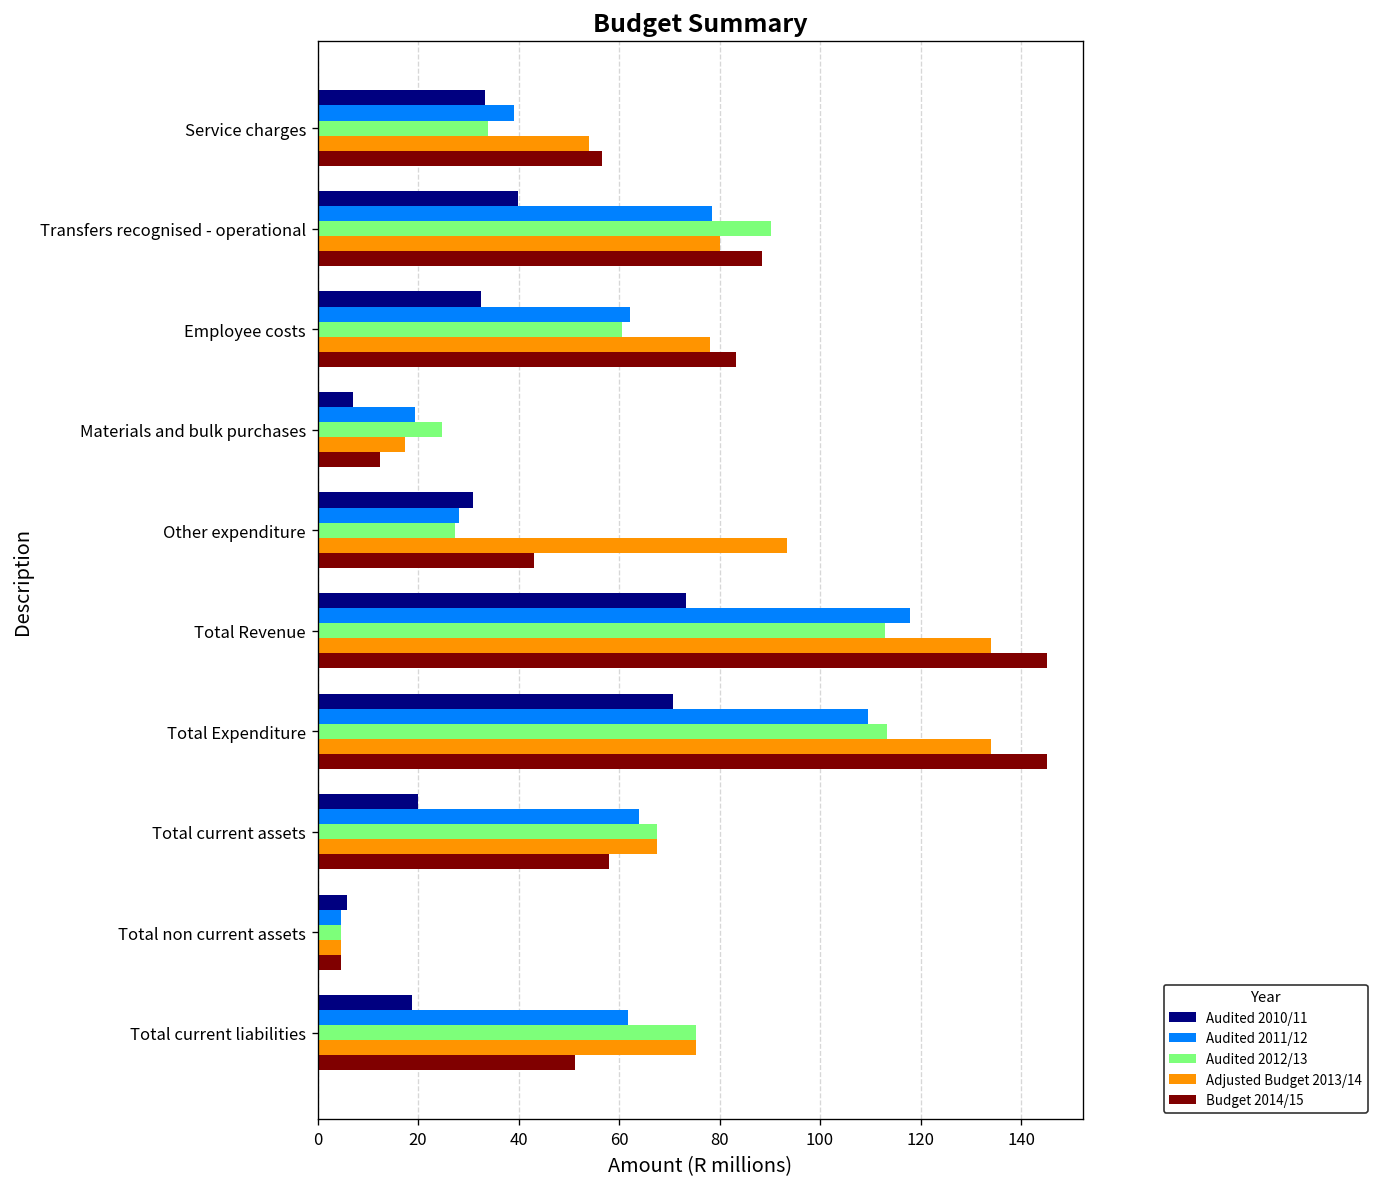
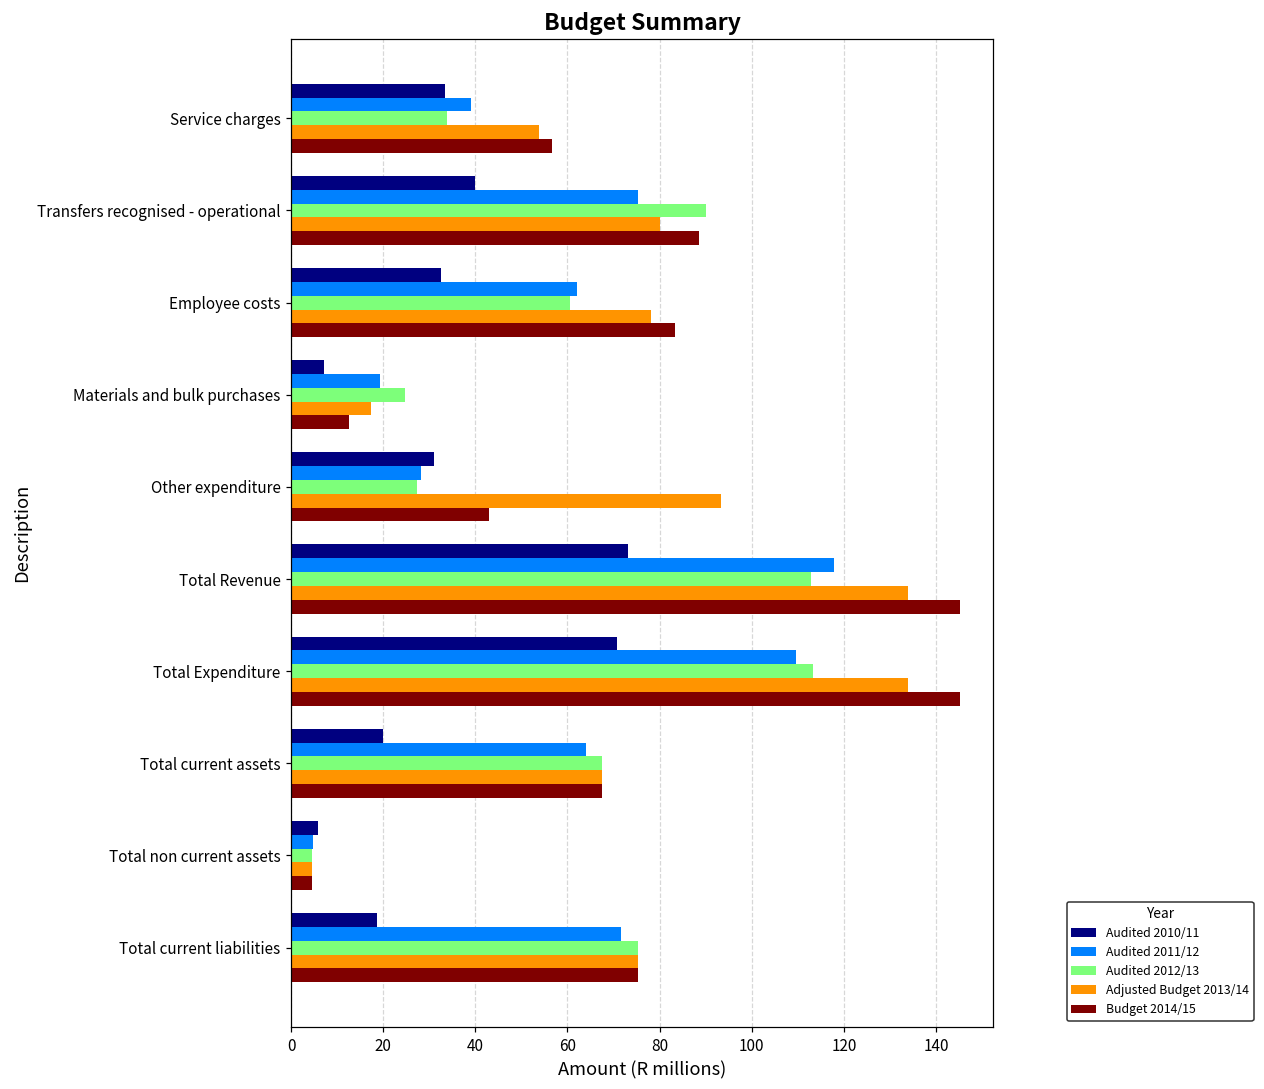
Audited 2011/12, Transfers recognised - operational: 79 -> 75
Budget 2014/15, Total current assets: 58 -> 68
Audited 2011/12, Total current liabilities: 62 -> 72
Budget 2014/15, Total current liabilities: 51 -> 75
